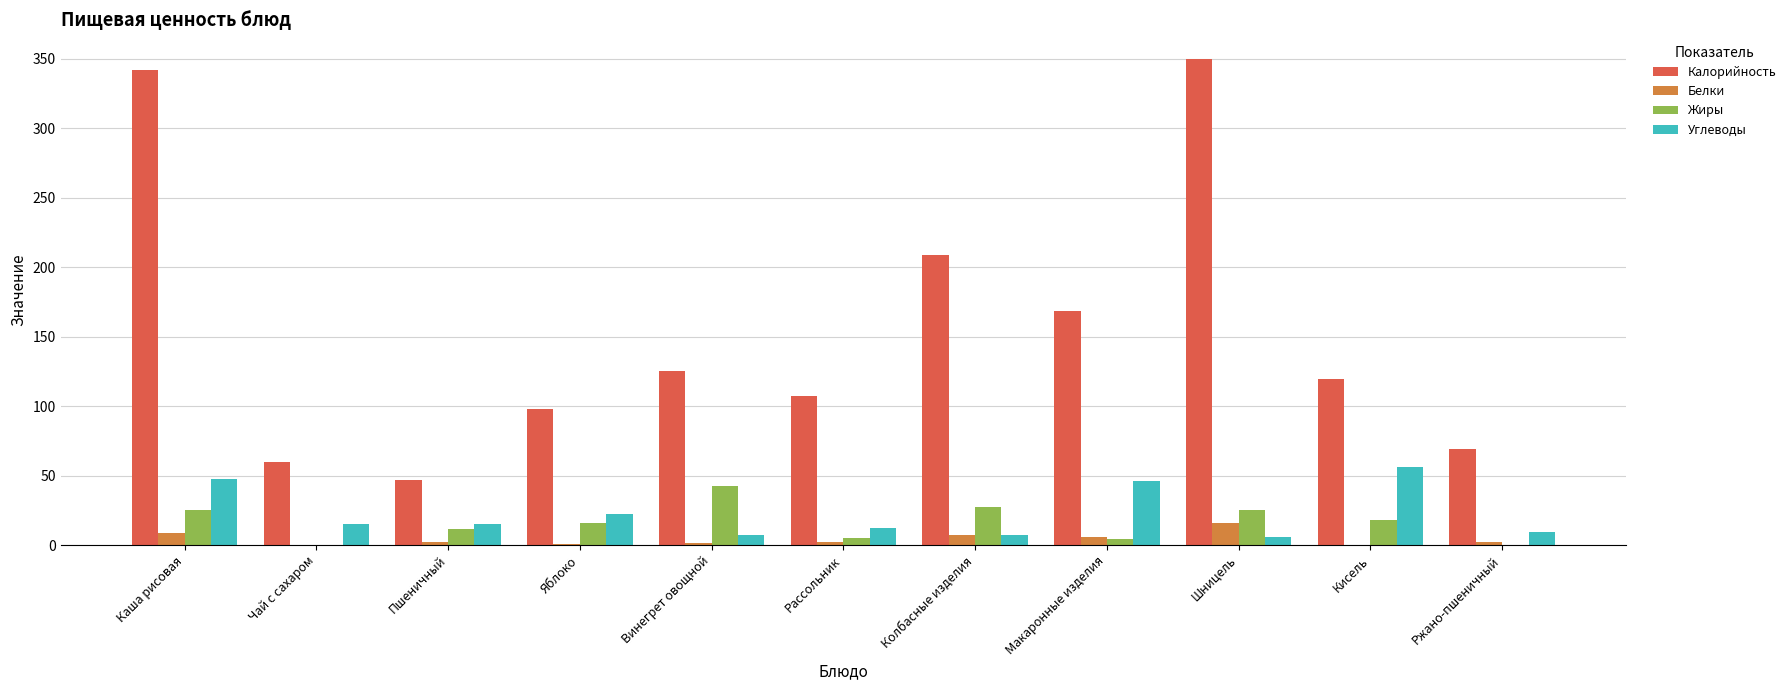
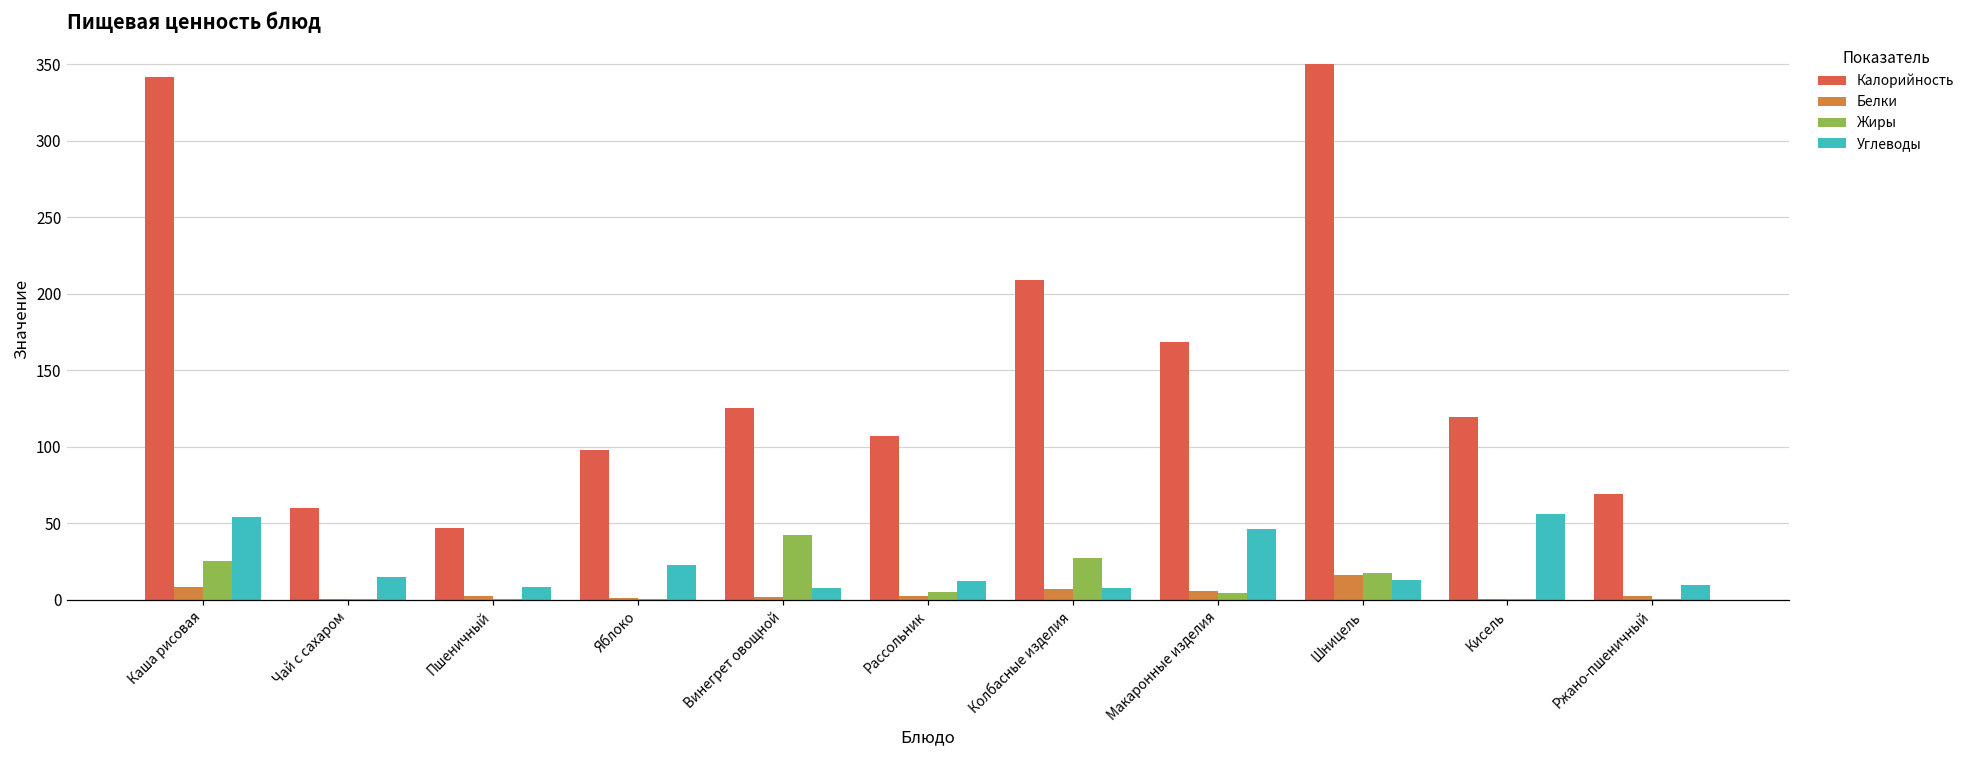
Углеводы, Каша рисовая: 48 -> 54
Жиры, Пшеничный: 11 -> 0
Углеводы, Пшеничный: 15 -> 8
Жиры, Яблоко: 16 -> 0
Жиры, Шницель: 25 -> 17
Углеводы, Шницель: 6 -> 13
Жиры, Кисель: 18 -> 0
